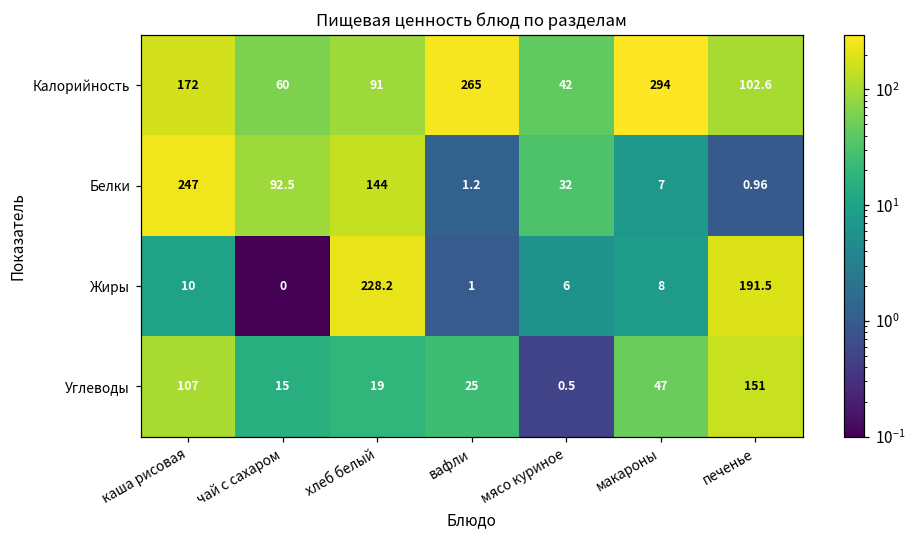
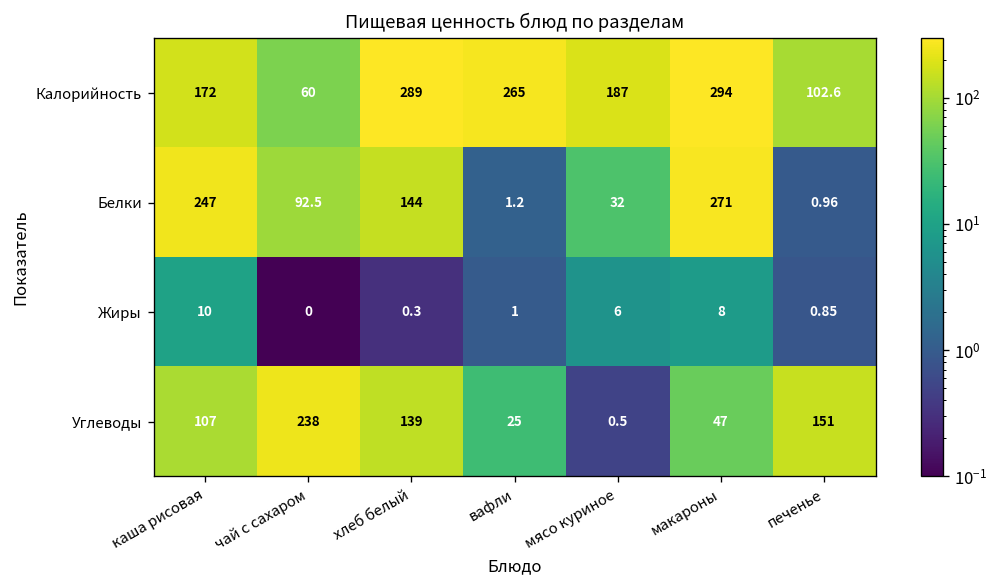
Калорийность, хлеб белый: 91 -> 289
Калорийность, мясо куриное: 42 -> 187
Белки, макароны: 7 -> 271
Жиры, хлеб белый: 228.2 -> 0.3
Жиры, печенье: 191.5 -> 0.85
Углеводы, чай с сахаром: 15 -> 238
Углеводы, хлеб белый: 19 -> 139
